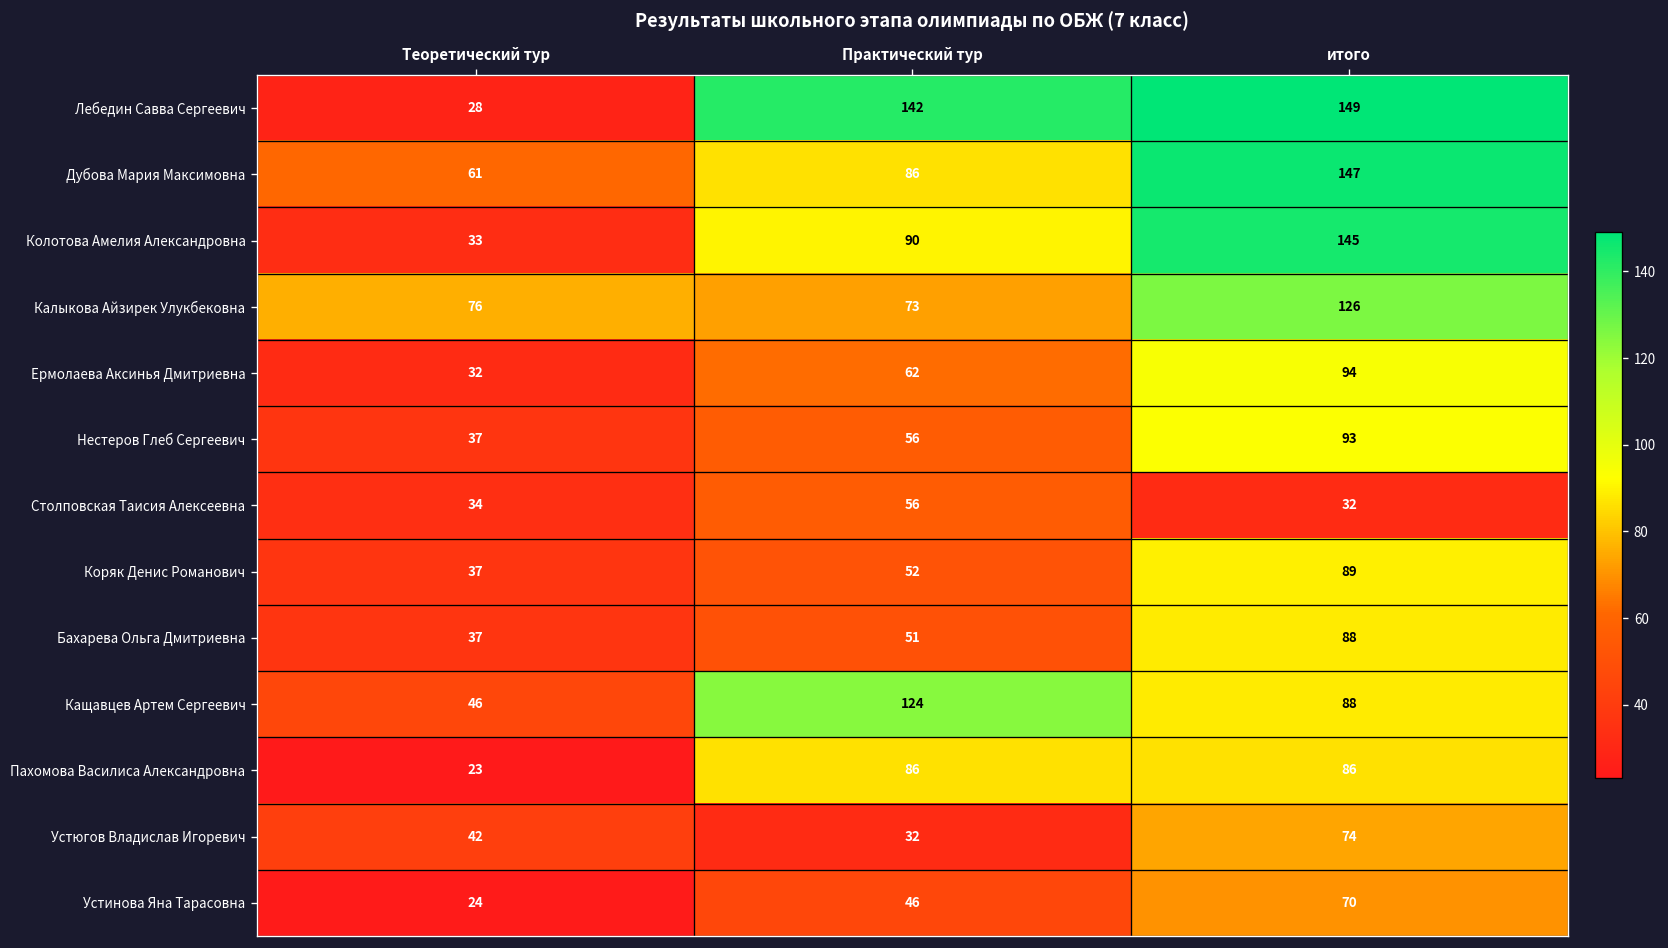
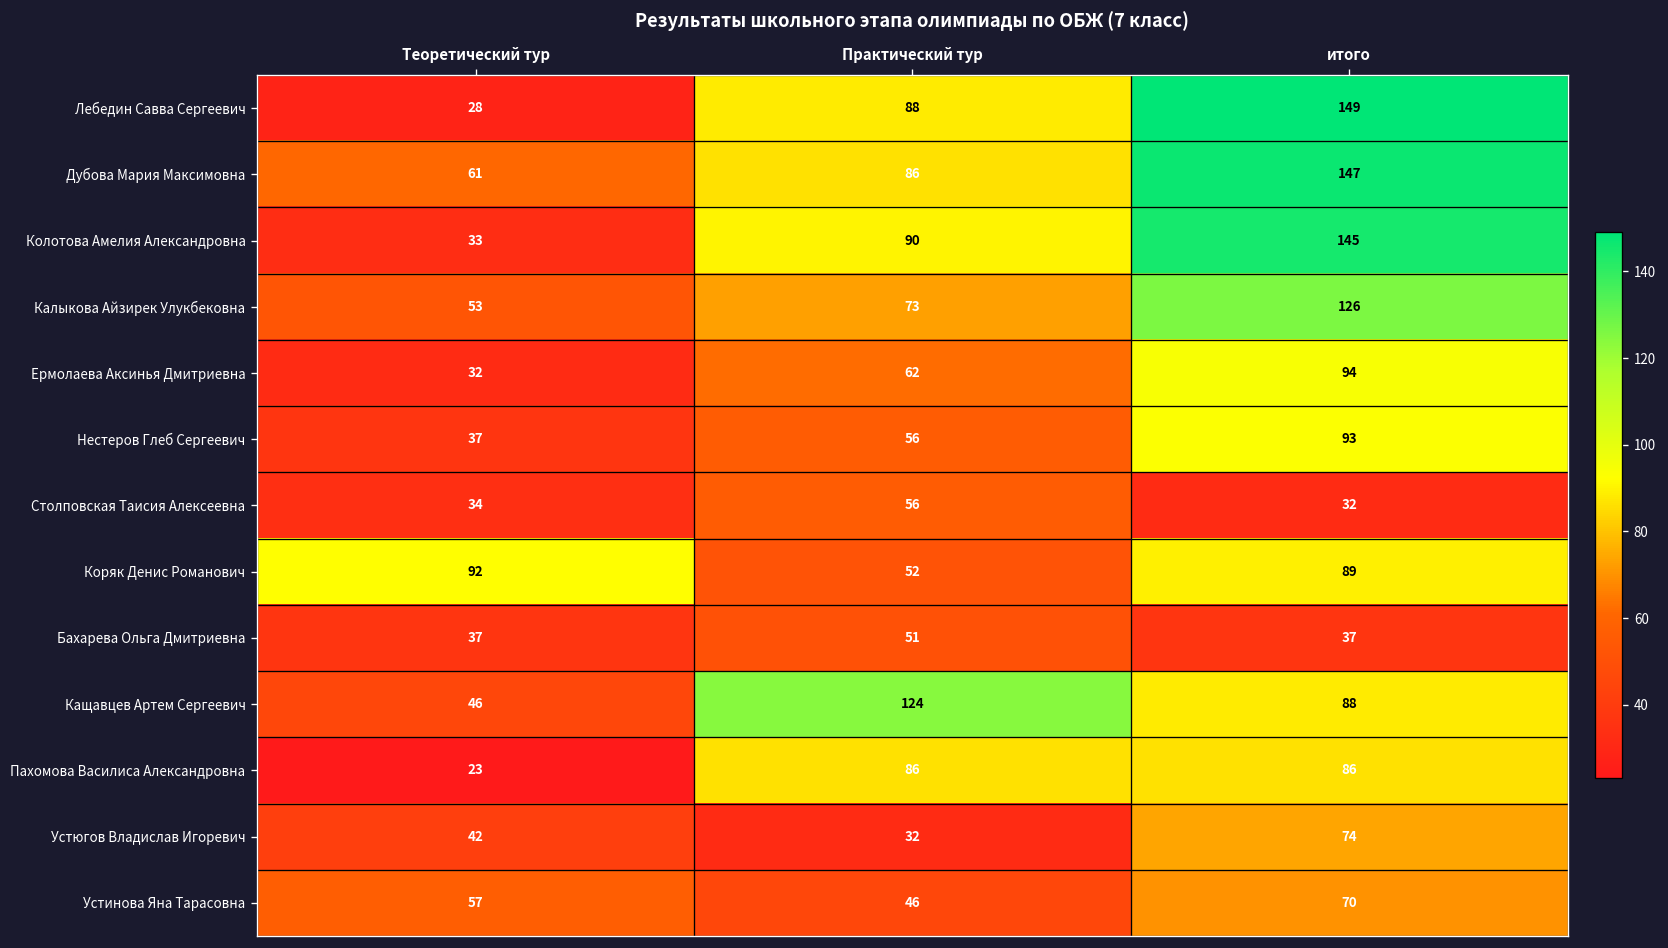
Лебедин Савва Сергеевич, Практический тур: 142 -> 88
Калыкова Айзирек Улукбековна, Теоретический тур: 76 -> 53
Коряк Денис Романович, Теоретический тур: 37 -> 92
Бахарева Ольга Дмитриевна, итого: 88 -> 37
Устинова Яна Тарасовна, Теоретический тур: 24 -> 57
